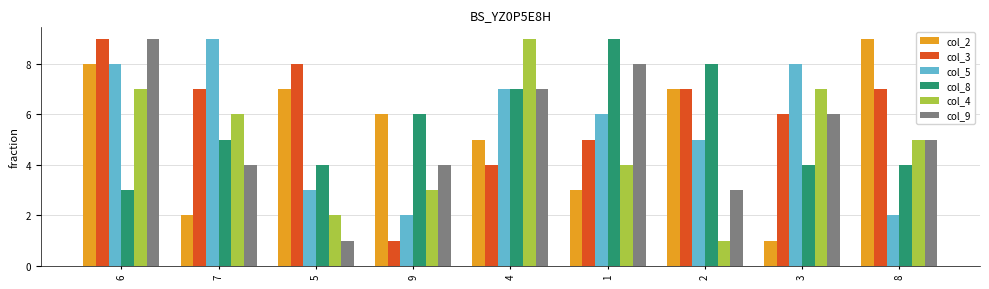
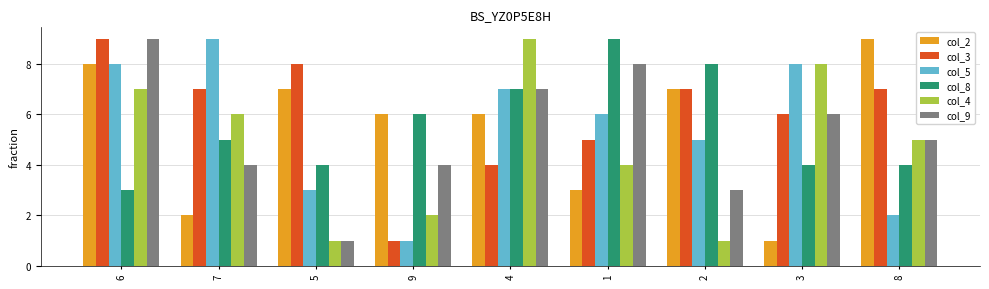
col_4, 5: 2 -> 1
col_5, 9: 2 -> 1
col_4, 9: 3 -> 2
col_2, 4: 5 -> 6
col_4, 3: 7 -> 8
